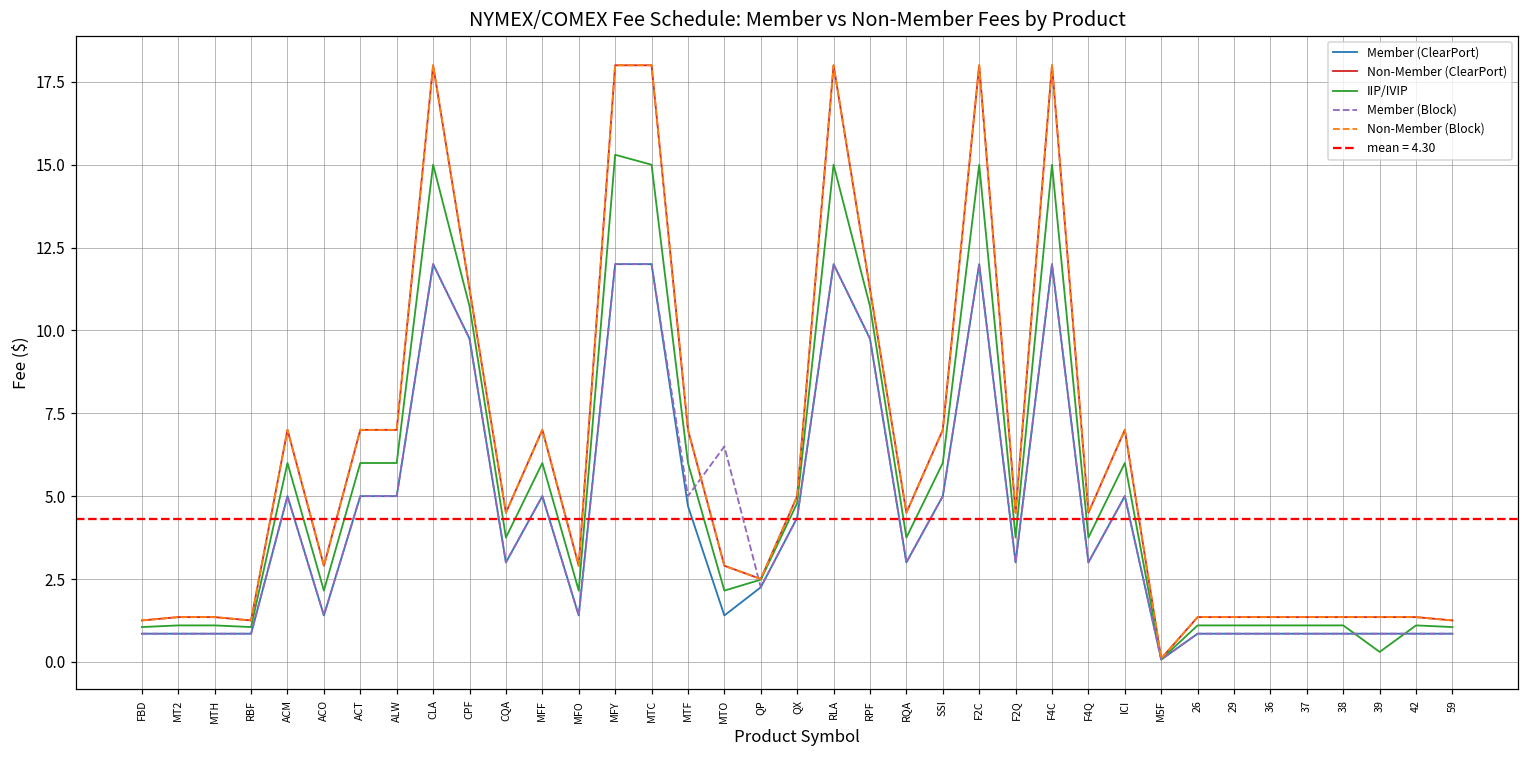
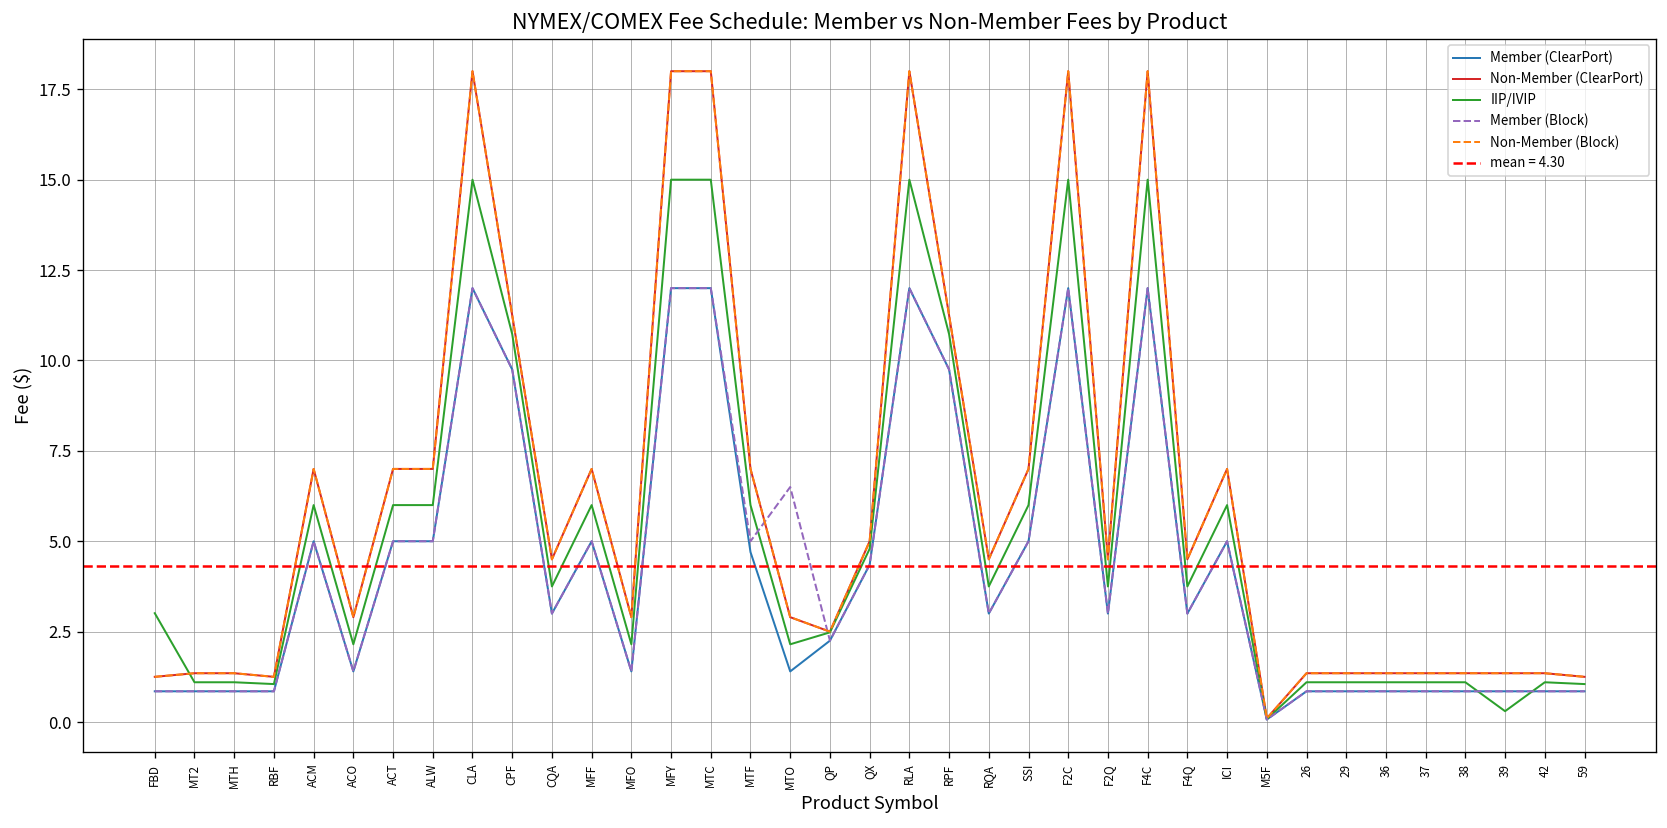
IIP/IVIP, FBD: 1.1 -> 3.0
IIP/IVIP, MFY: 15.3 -> 15.0
